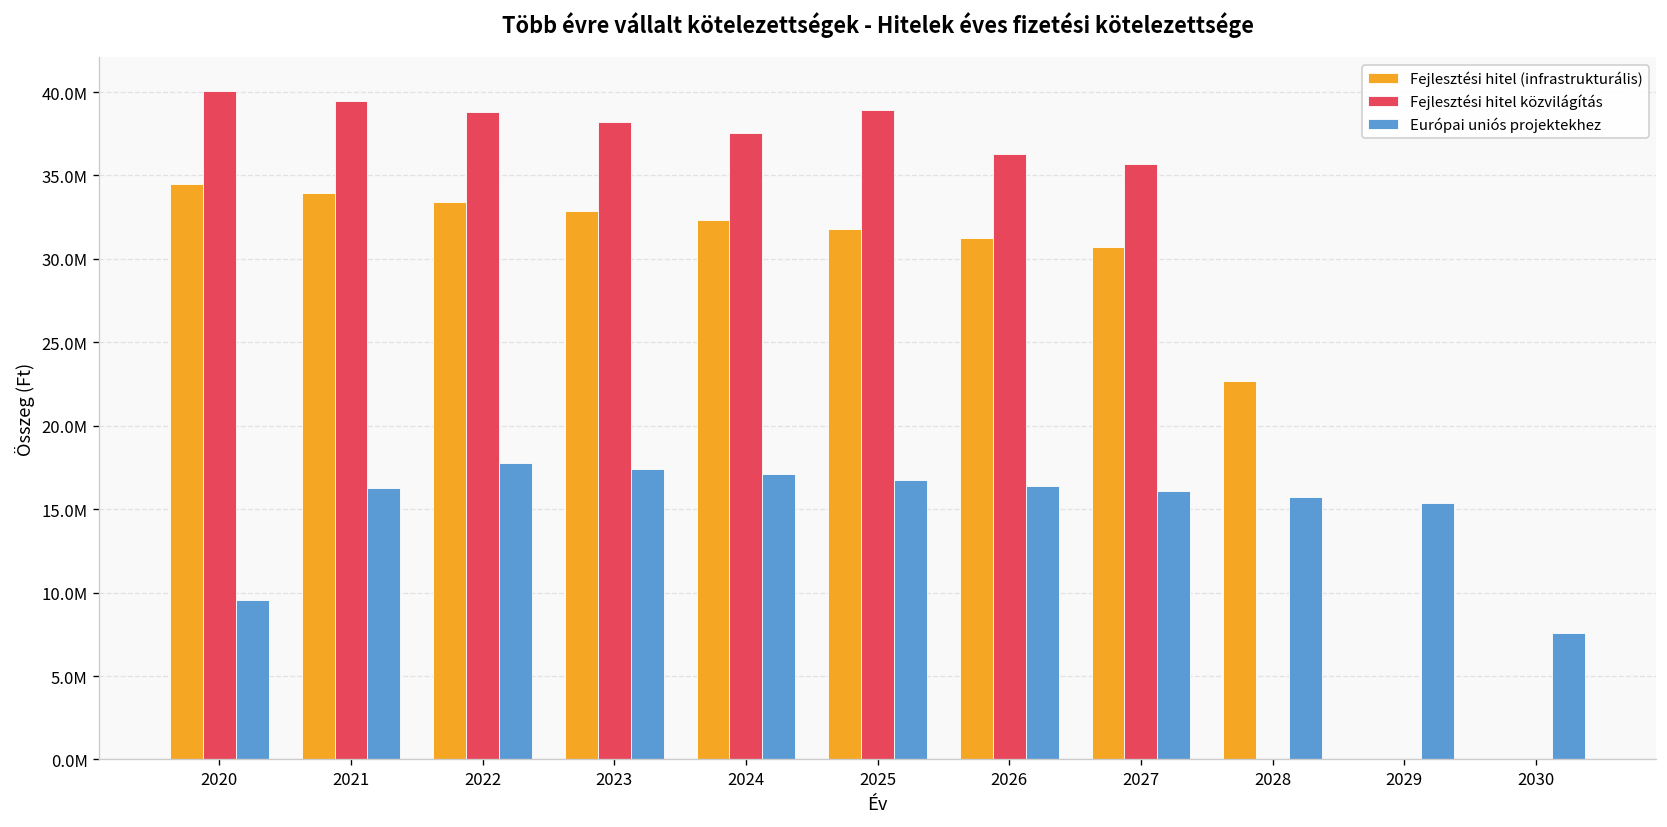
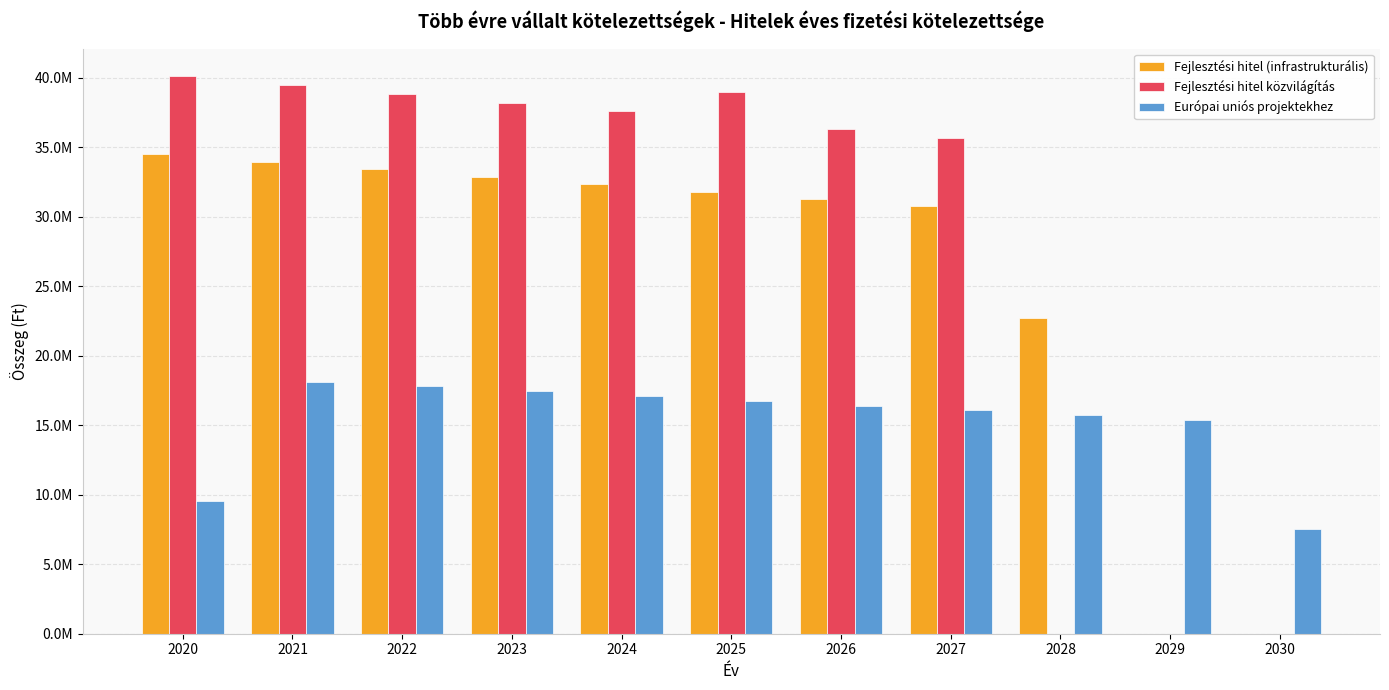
Európai uniós projektekhez, 2021: 16200000 -> 18100000
